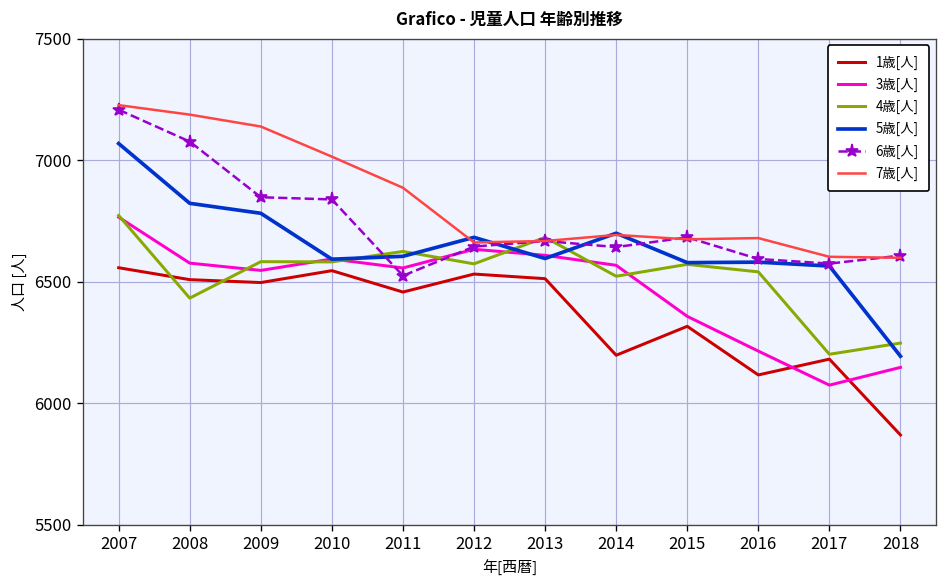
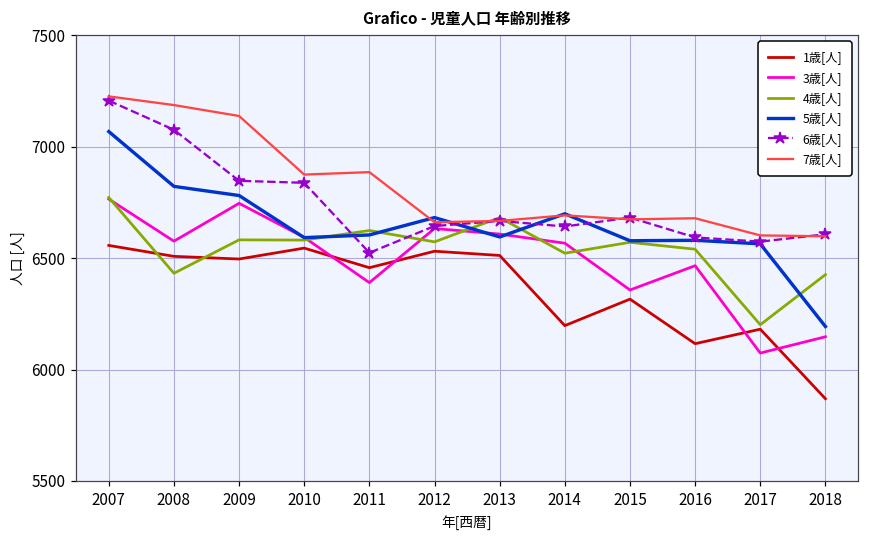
3歳[人], 2009: 6550 -> 6750
7歳[人], 2010: 7010 -> 6880
3歳[人], 2011: 6560 -> 6390
3歳[人], 2016: 6210 -> 6470
4歳[人], 2018: 6250 -> 6430
